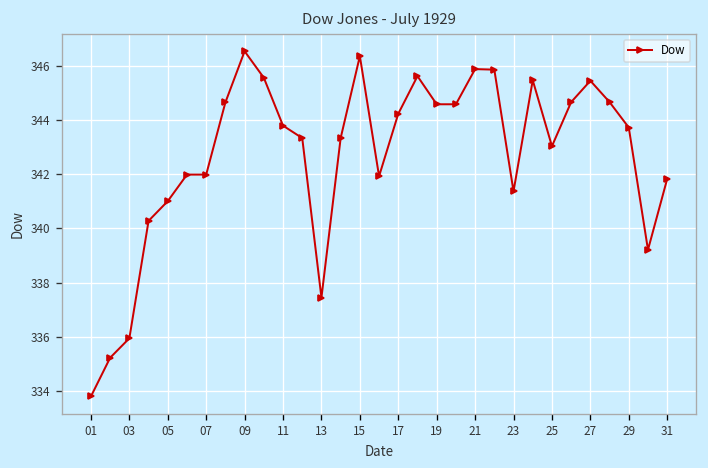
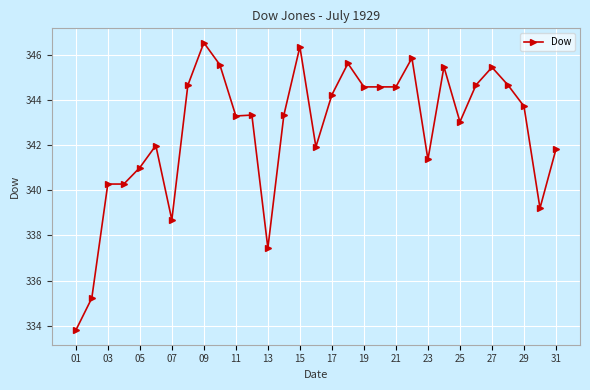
03: 335.9 -> 340.3
07: 342.0 -> 338.7
11: 343.8 -> 343.3
21: 345.9 -> 344.6
